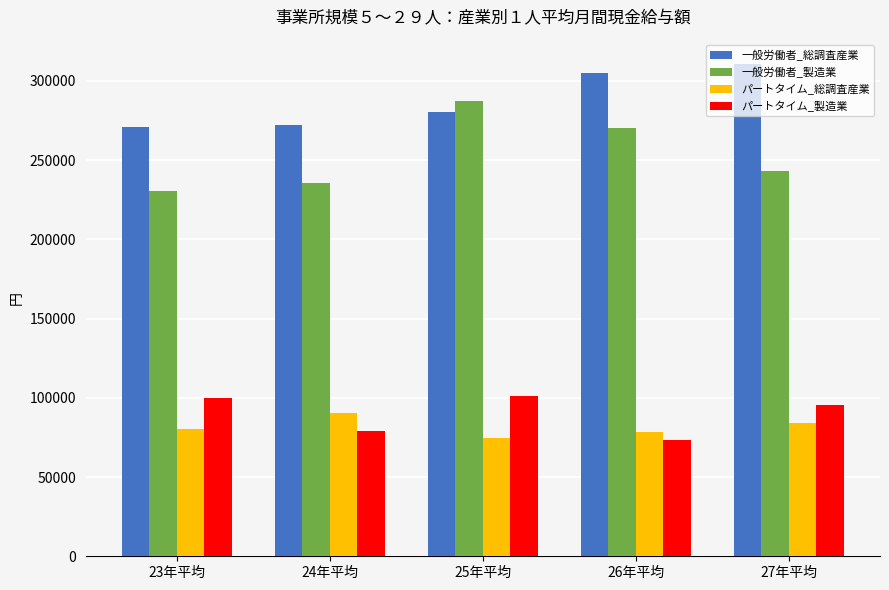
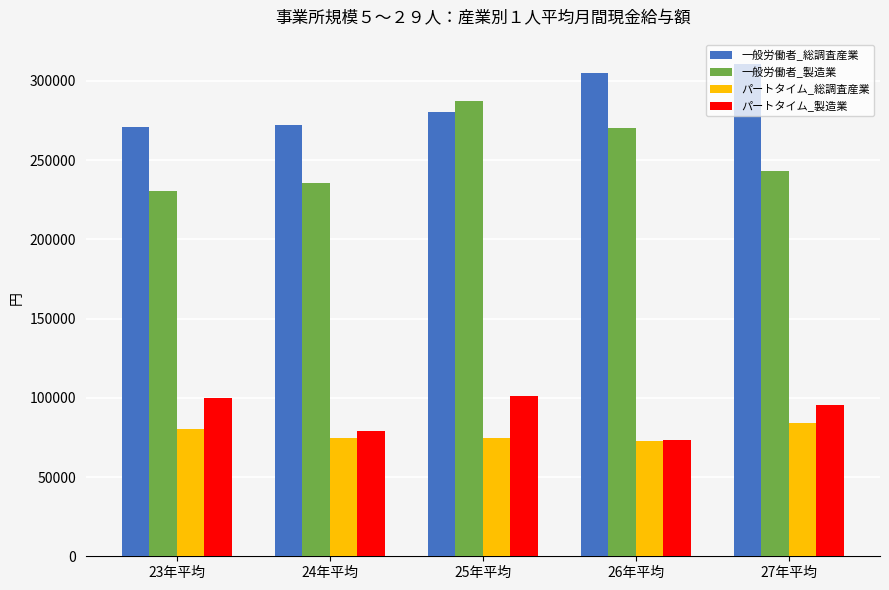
パートタイム_総調査産業, 24年平均: 91000 -> 74000
パートタイム_総調査産業, 26年平均: 78000 -> 73000
